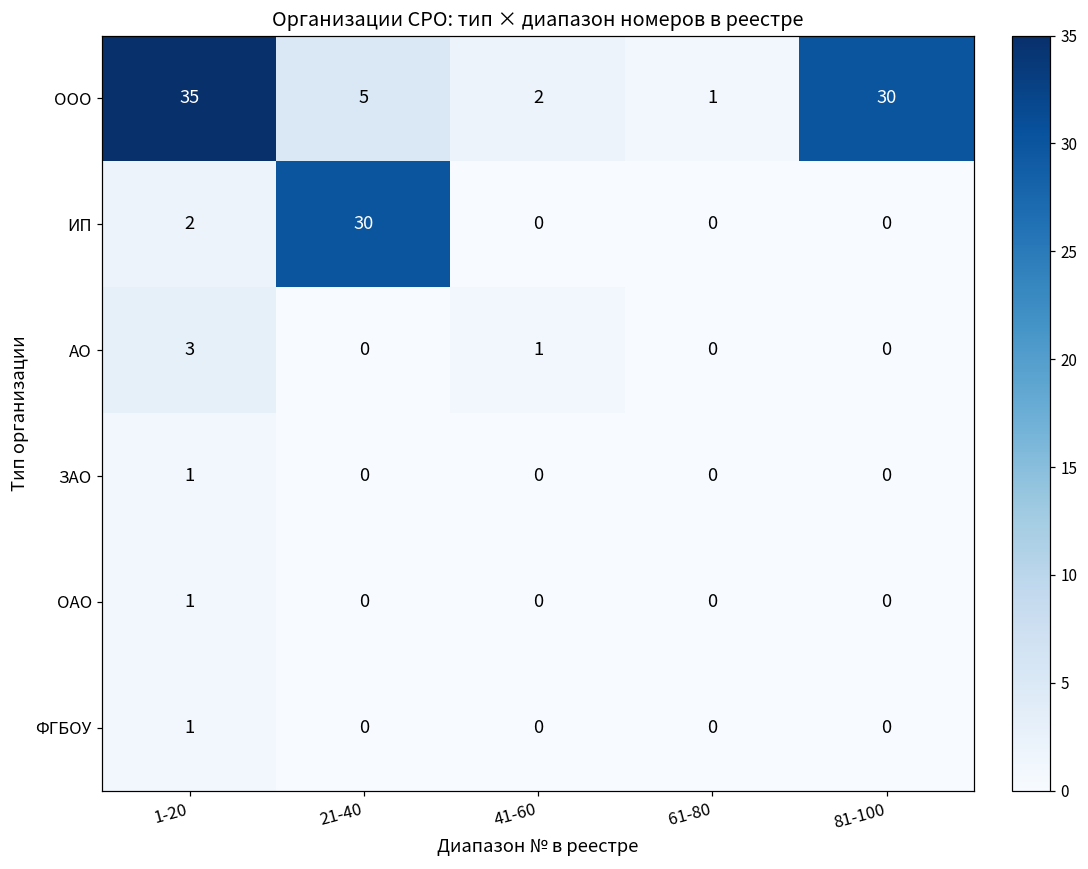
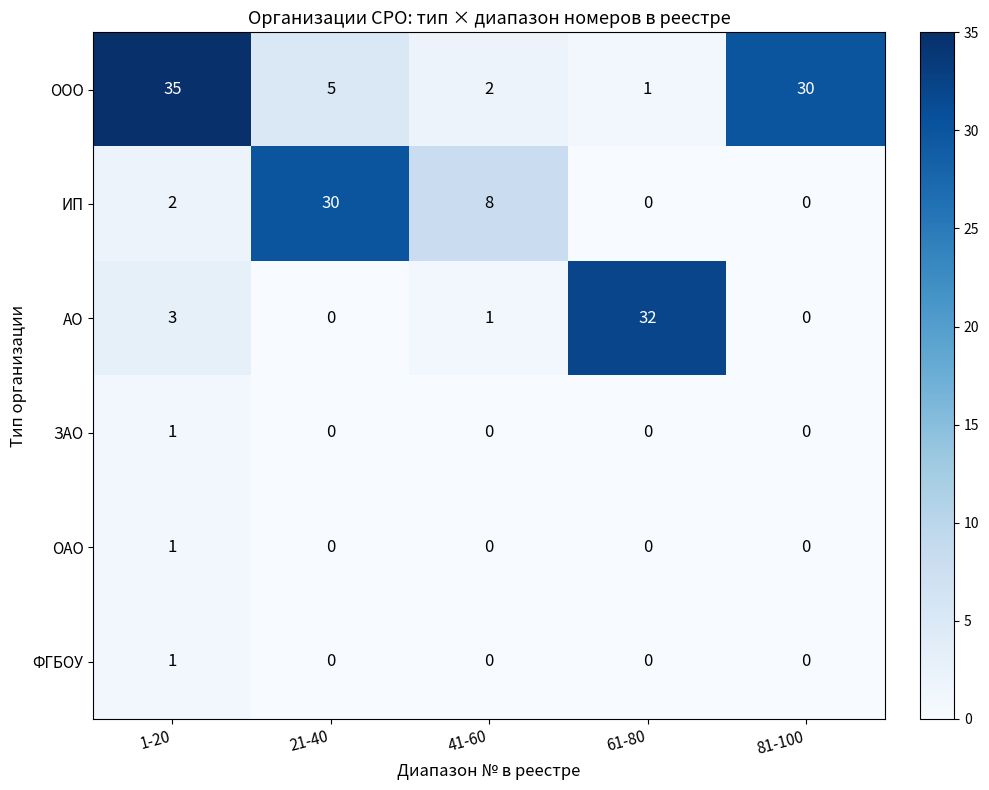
ИП, 41-60: 0 -> 8
АО, 61-80: 0 -> 32
